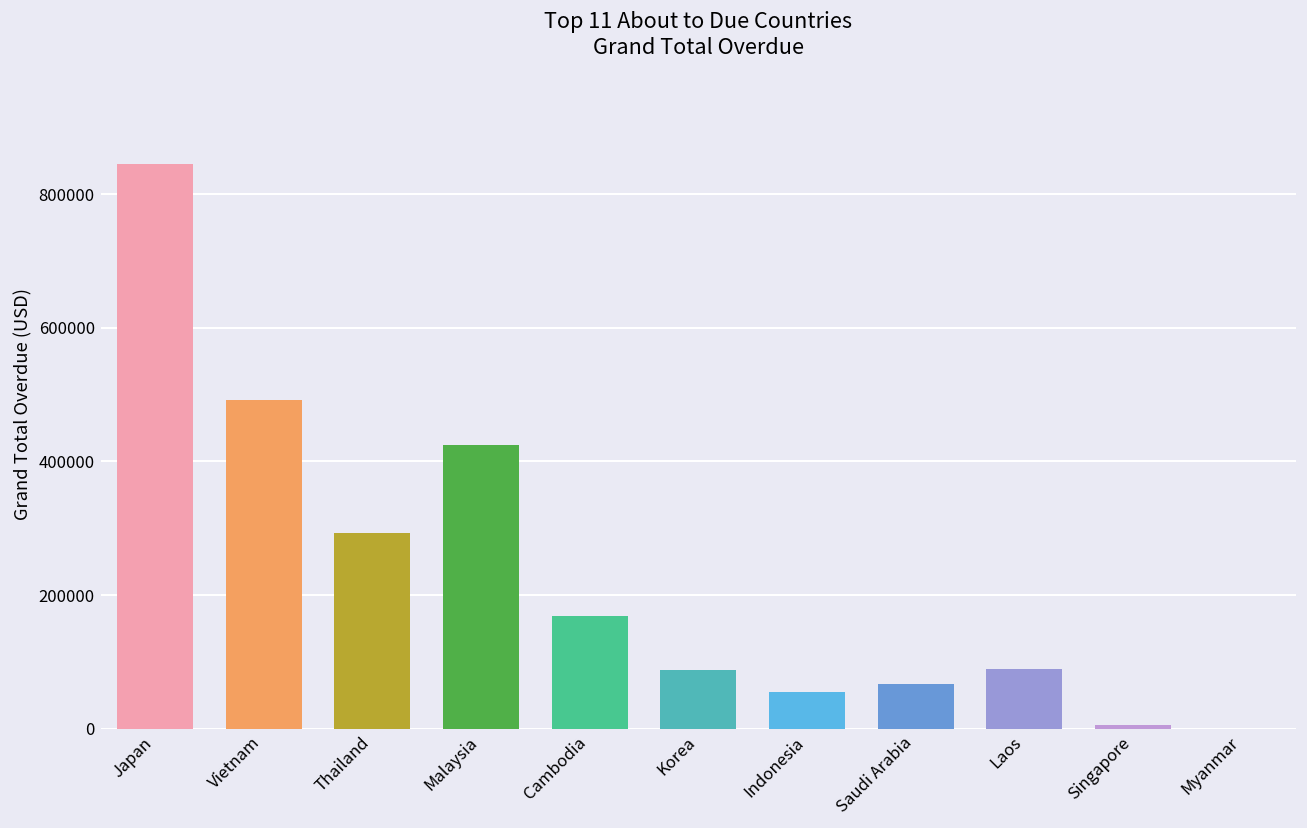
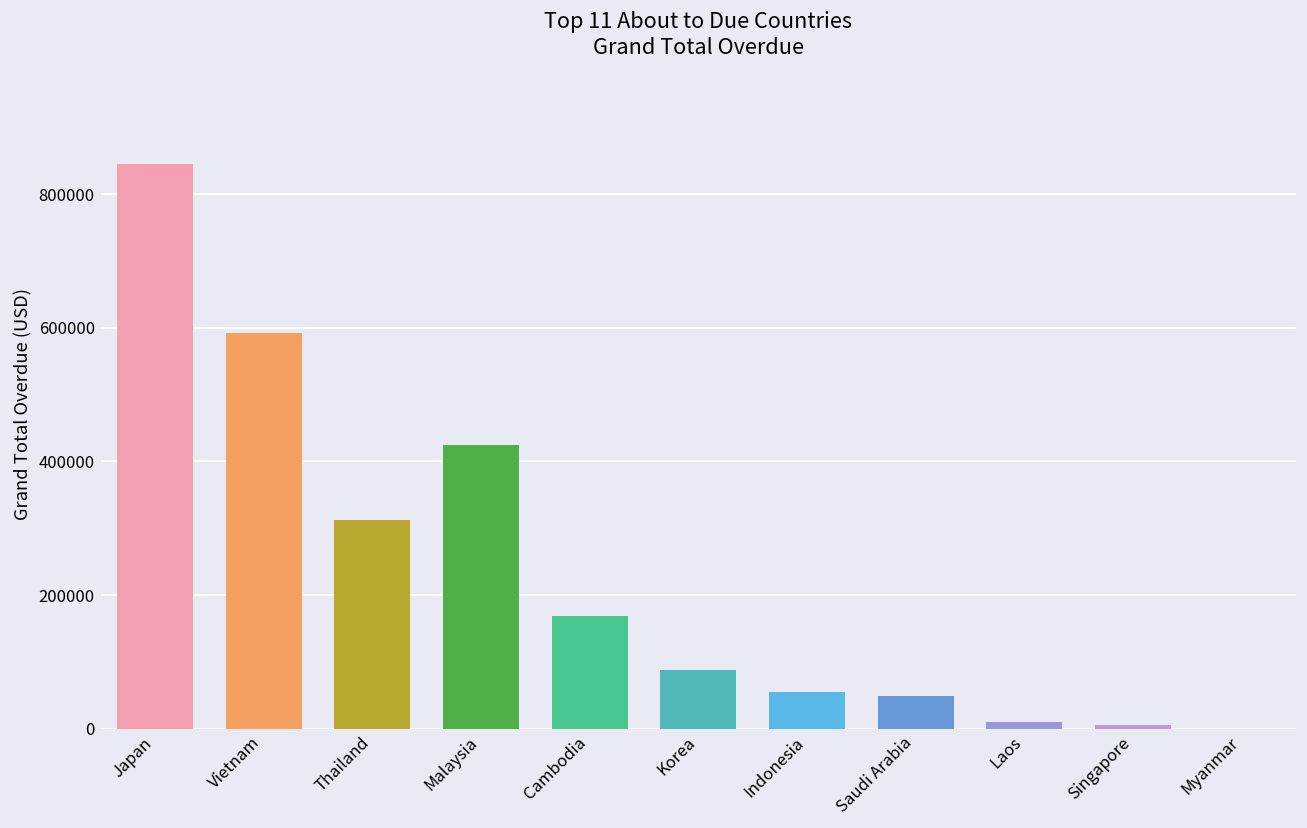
Vietnam: 490000 -> 590000
Thailand: 290000 -> 310000
Saudi Arabia: 70000 -> 50000
Laos: 90000 -> 10000
